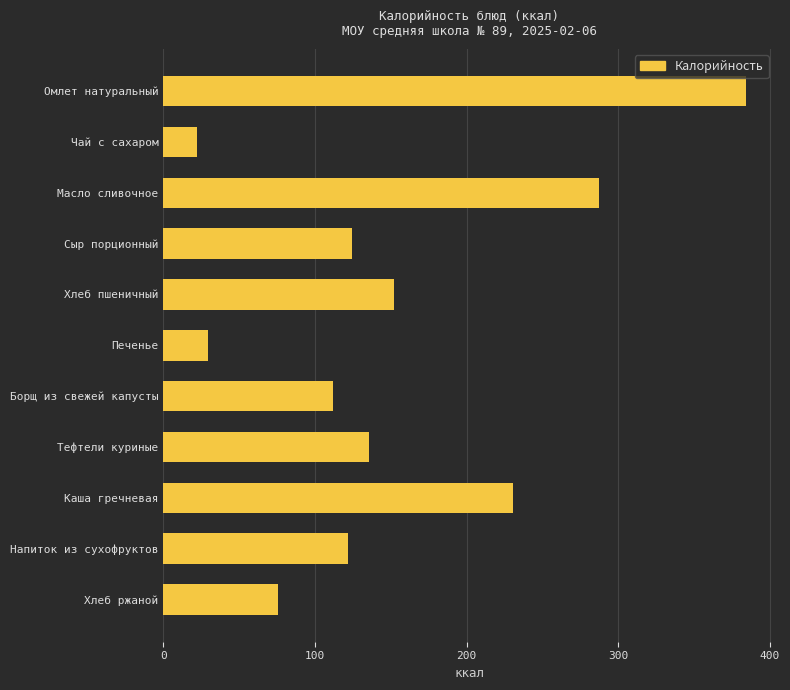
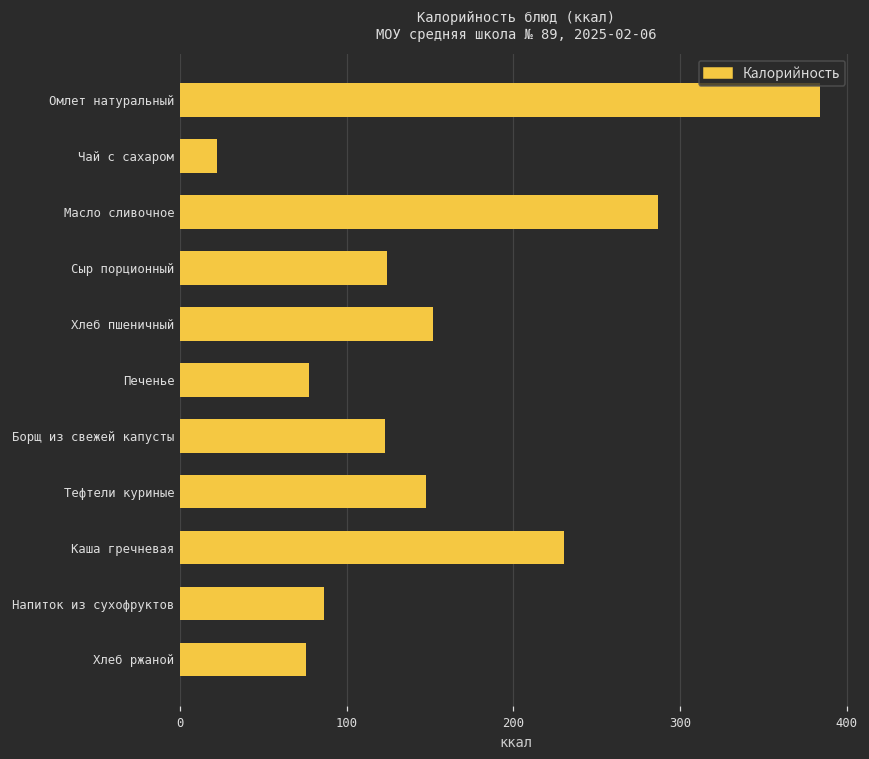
Печенье: 29 -> 77
Борщ из свежей капусты: 112 -> 123
Тефтели куриные: 136 -> 148
Напиток из сухофруктов: 122 -> 87
